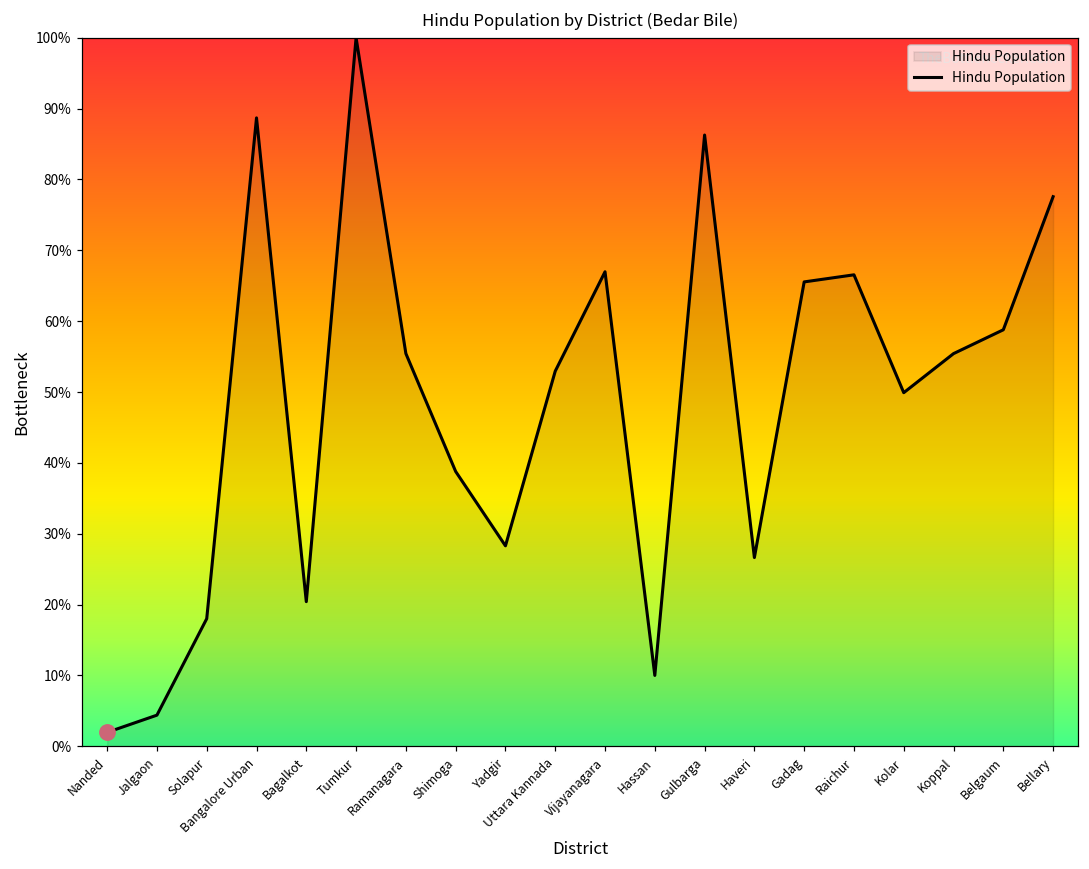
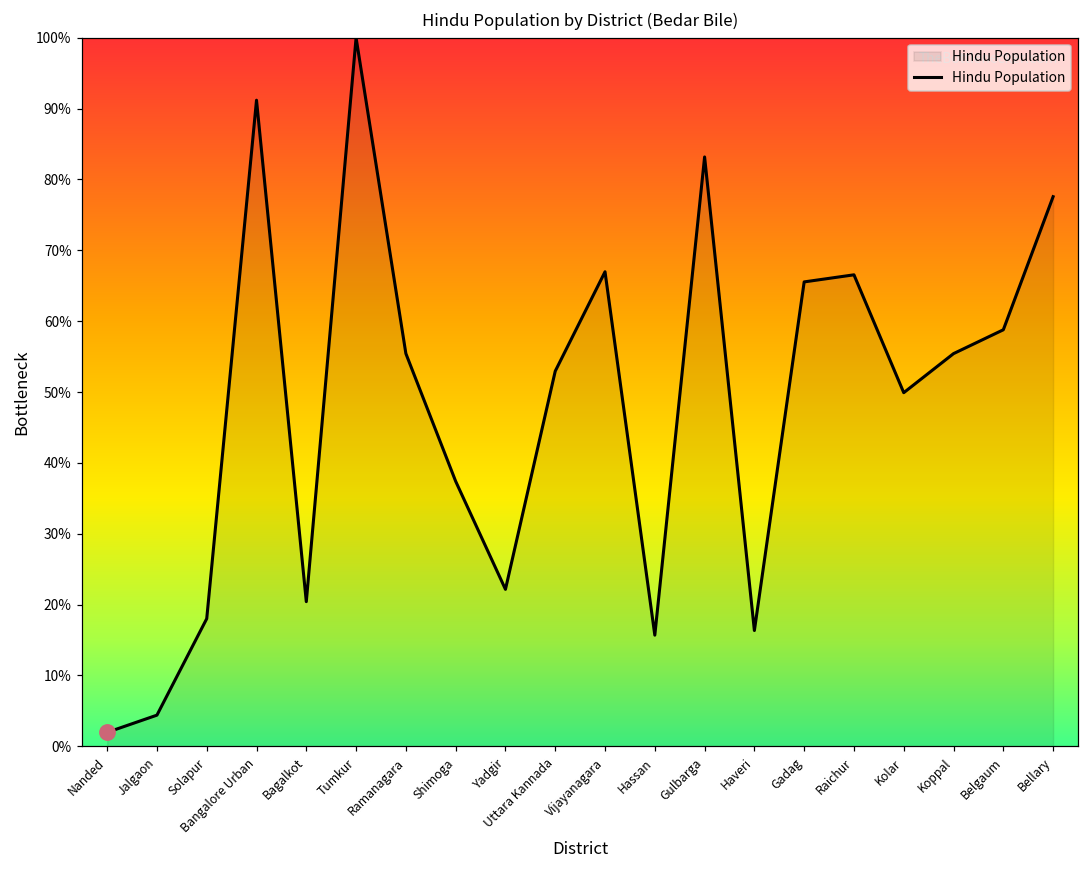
Hindu Population, Bangalore Urban: 89% -> 91%
Hindu Population, Shimoga: 39% -> 37%
Hindu Population, Yadgir: 28% -> 22%
Hindu Population, Hassan: 10% -> 16%
Hindu Population, Gulbarga: 86% -> 83%
Hindu Population, Haveri: 27% -> 16%
